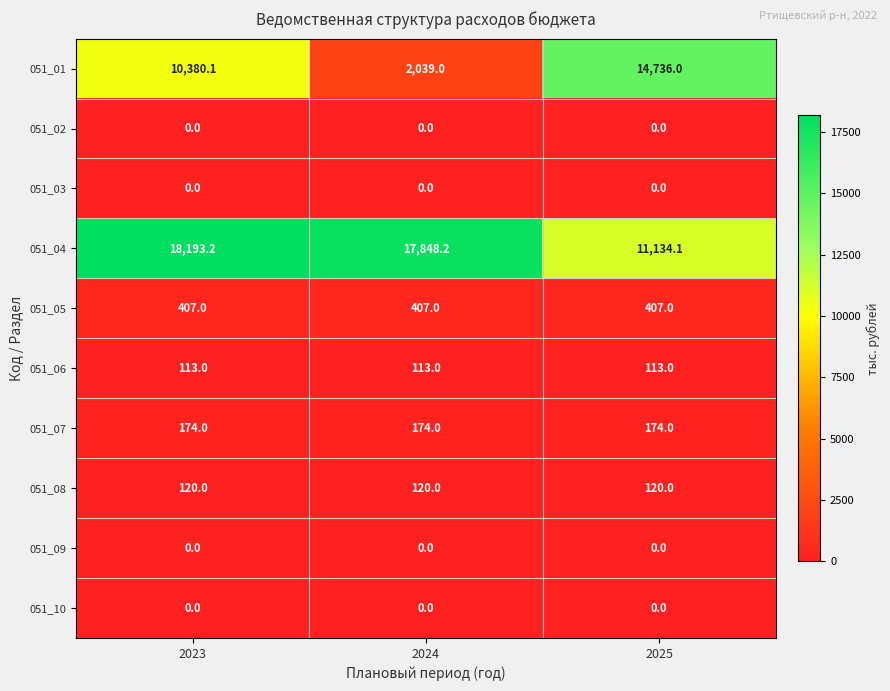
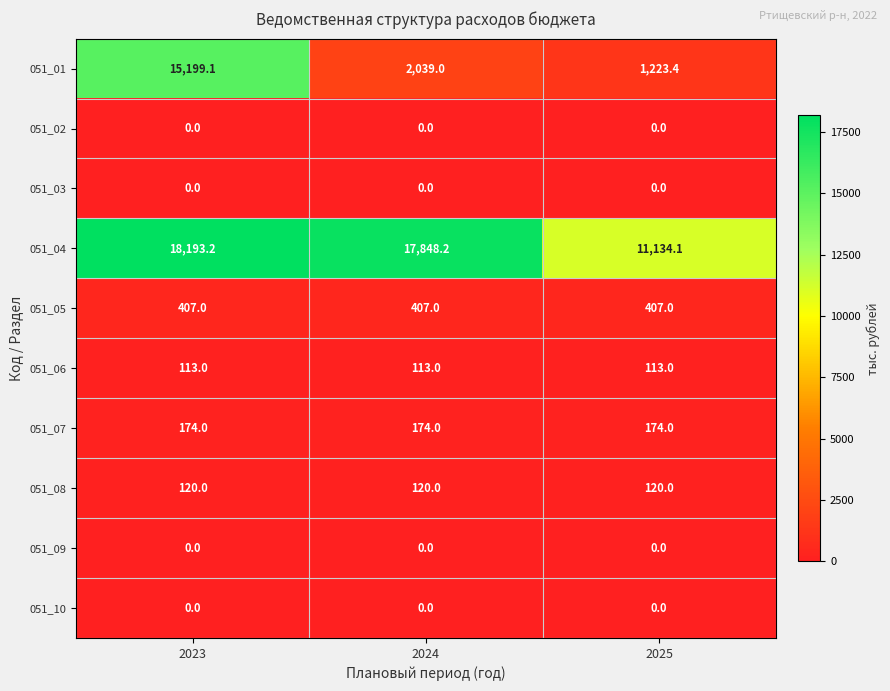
051_01, 2023: 10,380.1 -> 15,199.1
051_01, 2025: 14,736.0 -> 1,223.4
